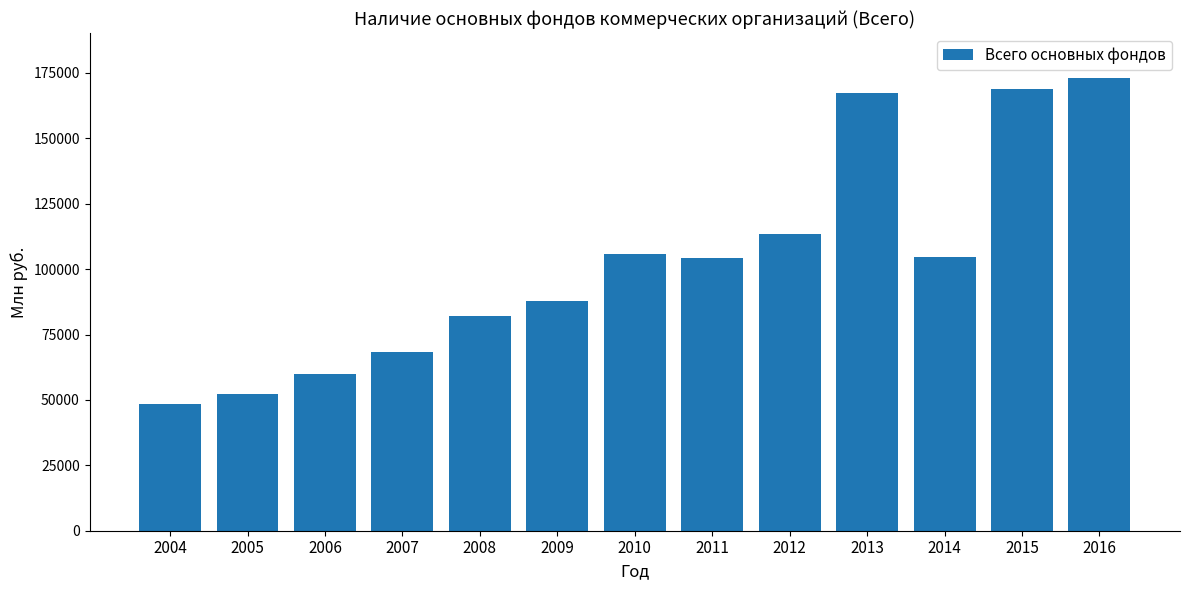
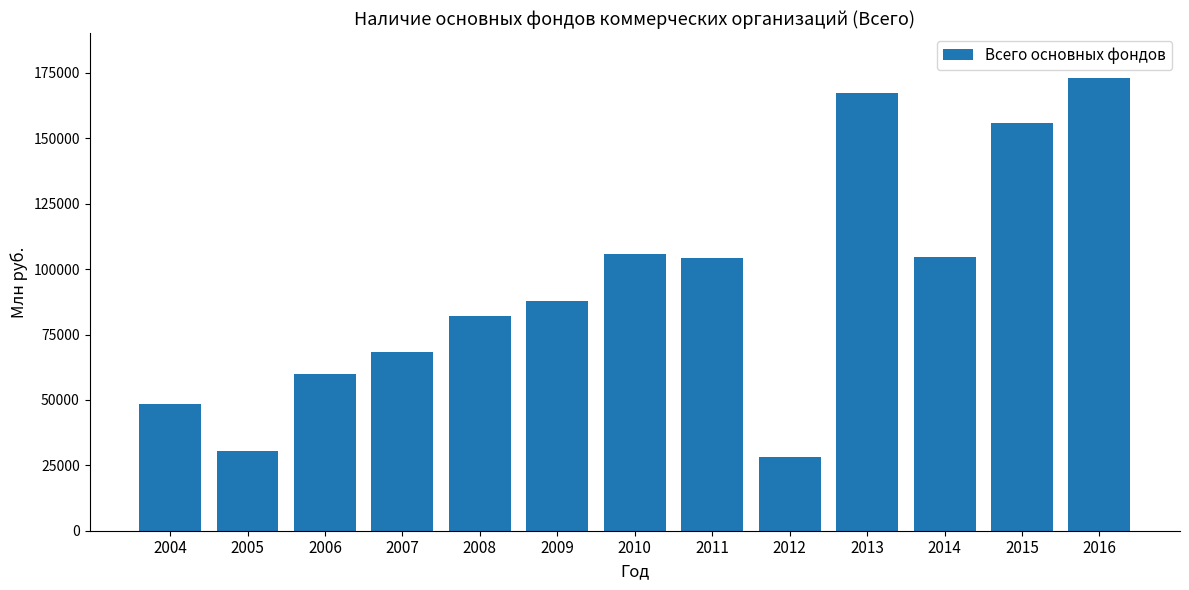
2005: 52000 -> 30000
2012: 113000 -> 28000
2015: 169000 -> 156000
